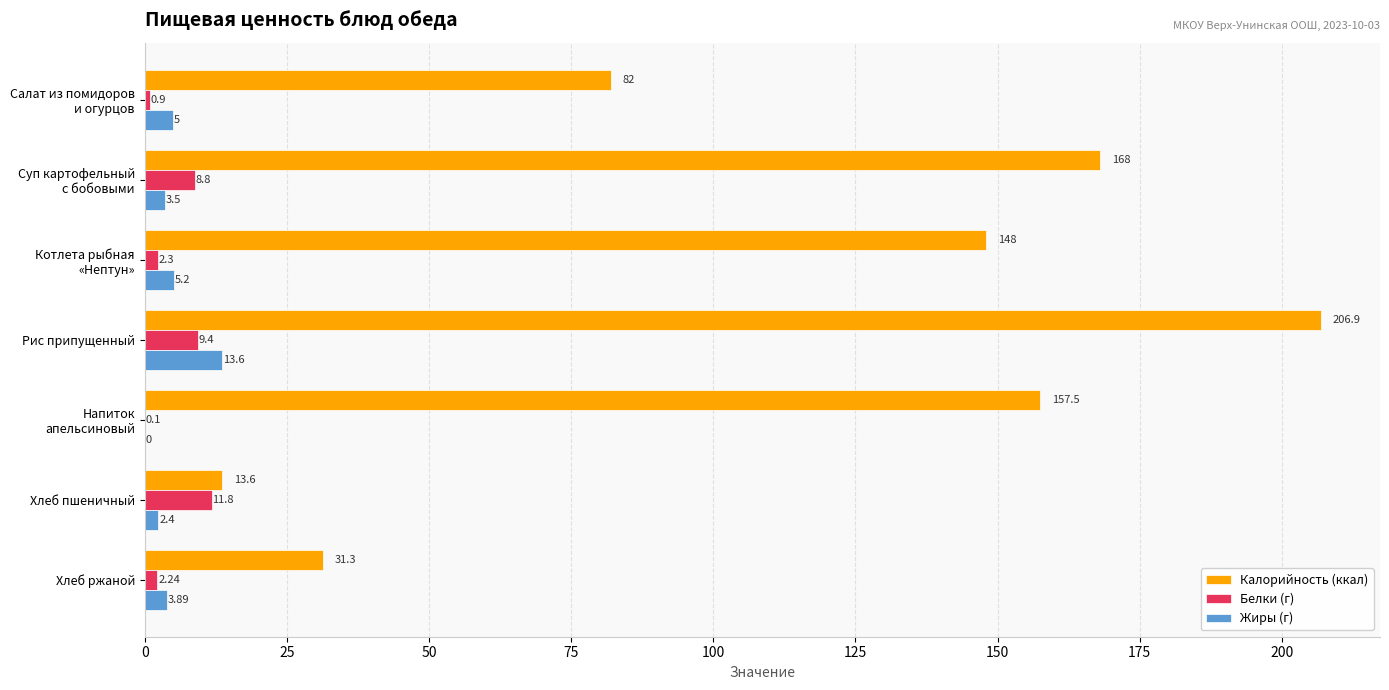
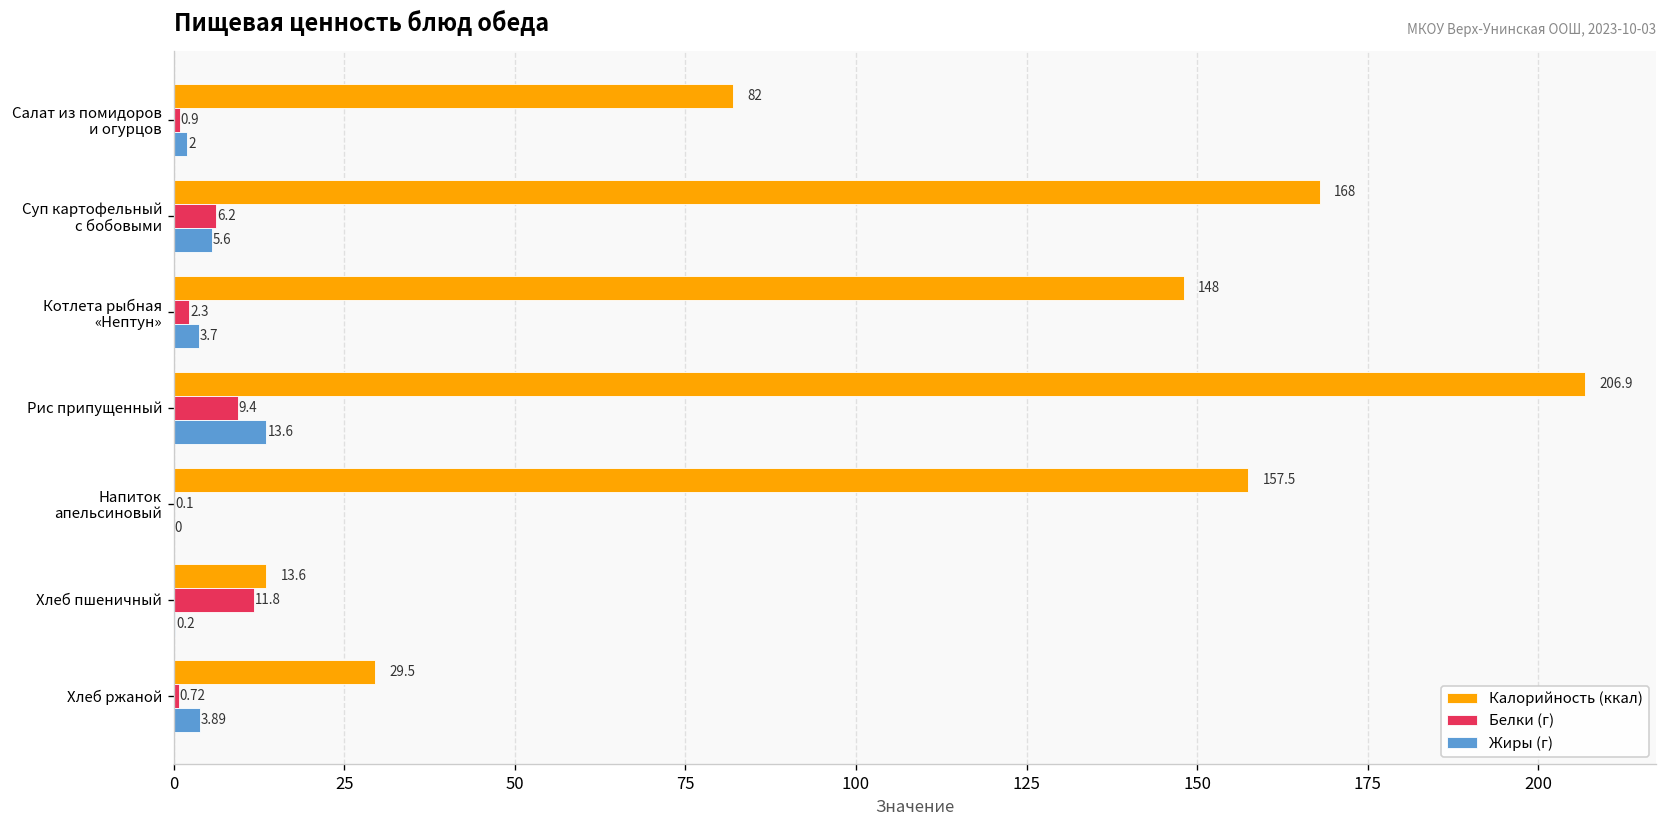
Жиры (г), Салат из помидоров и огурцов: 5 -> 2
Белки (г), Суп картофельный с бобовыми: 8.8 -> 6.2
Жиры (г), Суп картофельный с бобовыми: 3.5 -> 5.6
Жиры (г), Котлета рыбная «Нептун»: 5.2 -> 3.7
Жиры (г), Хлеб пшеничный: 2.4 -> 0.2
Калорийность (ккал), Хлеб ржаной: 31.3 -> 29.5
Белки (г), Хлеб ржаной: 2.24 -> 0.72
